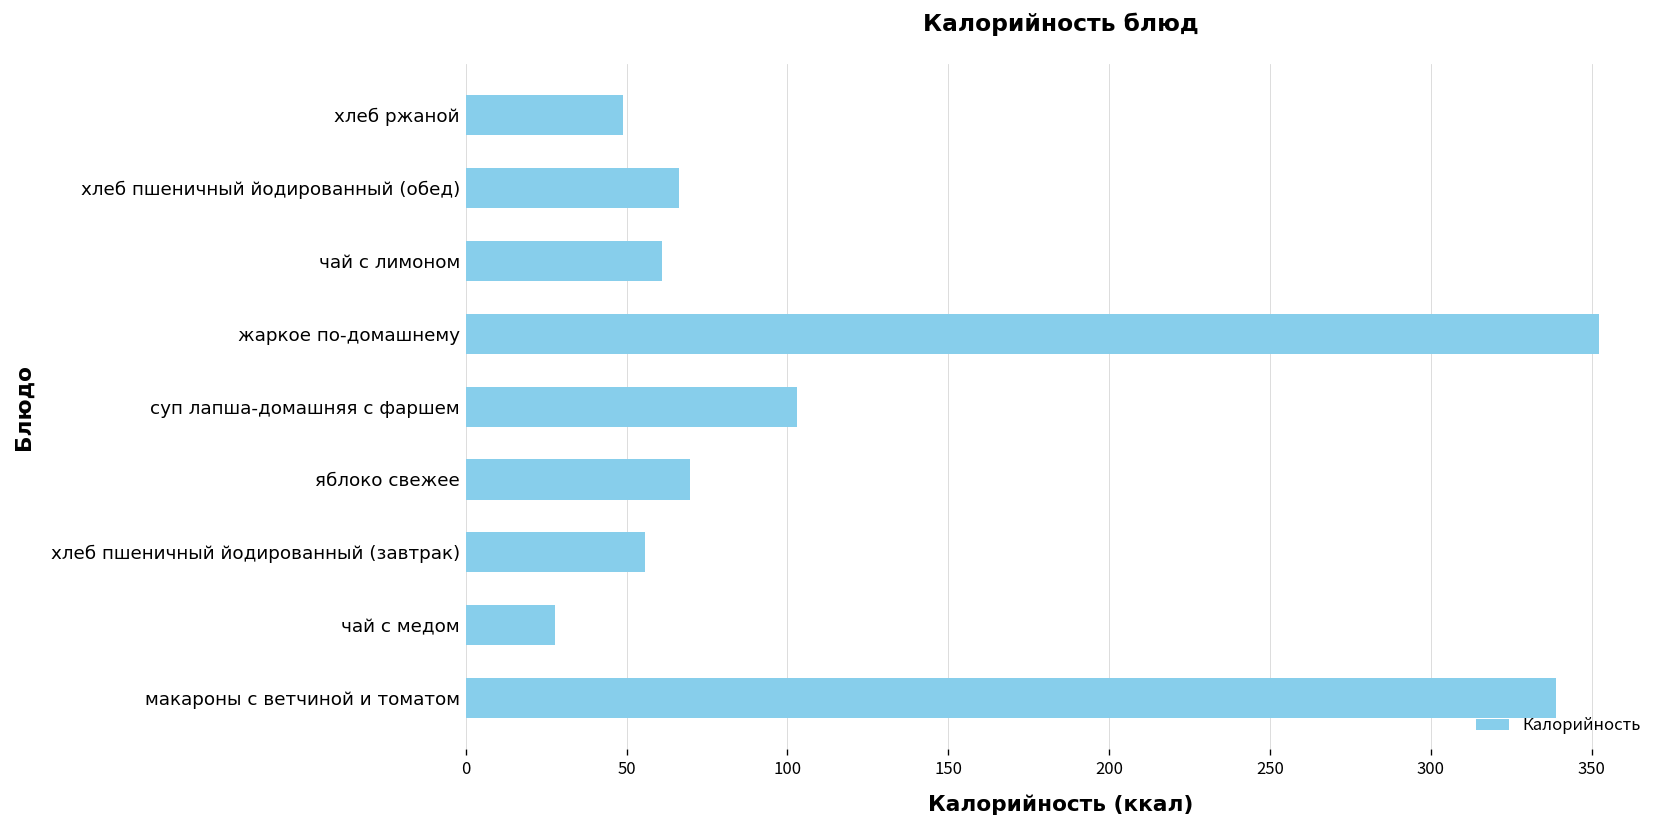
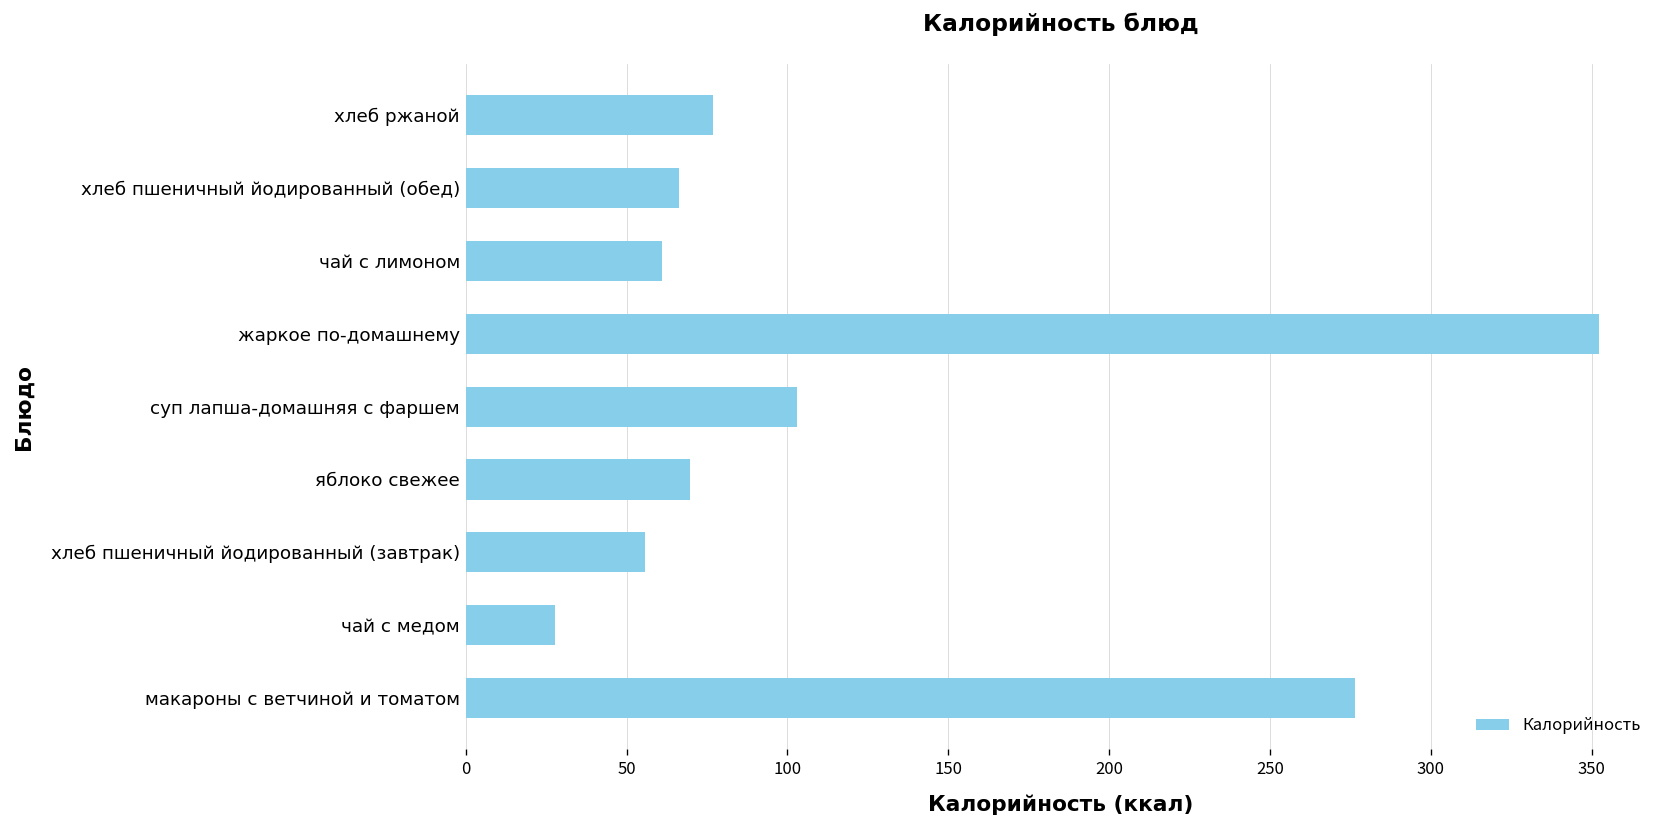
хлеб ржаной: 49 -> 77
макароны с ветчиной и томатом: 339 -> 277
